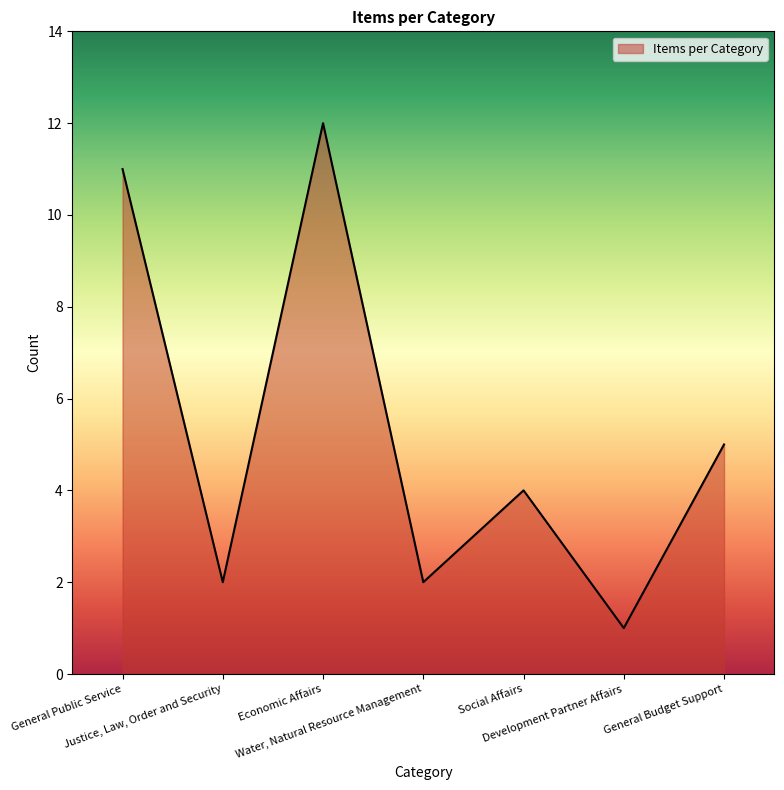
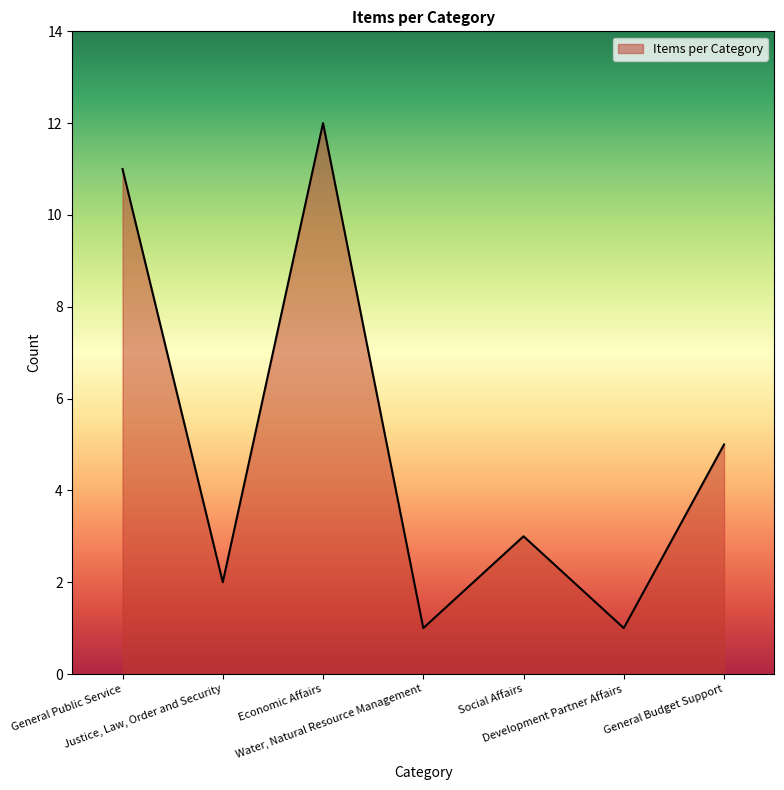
Water, Natural Resource Management: 2 -> 1
Social Affairs: 4 -> 3
